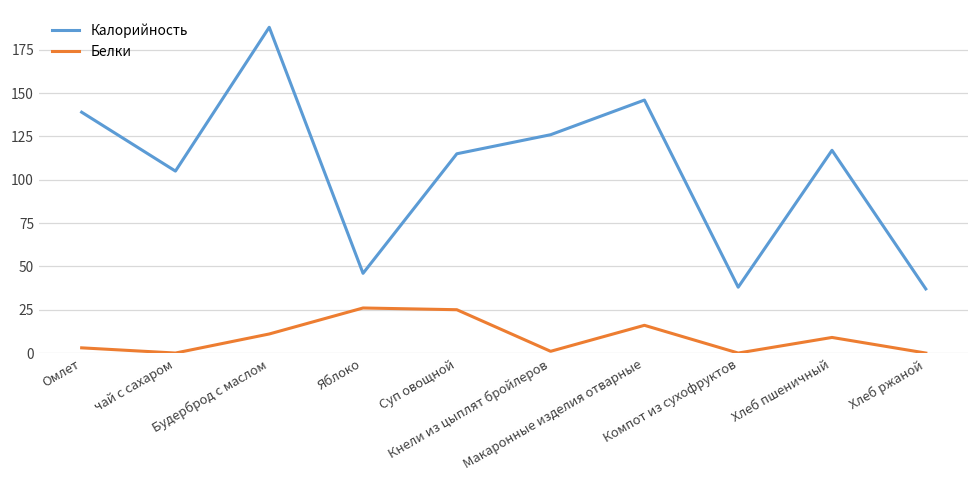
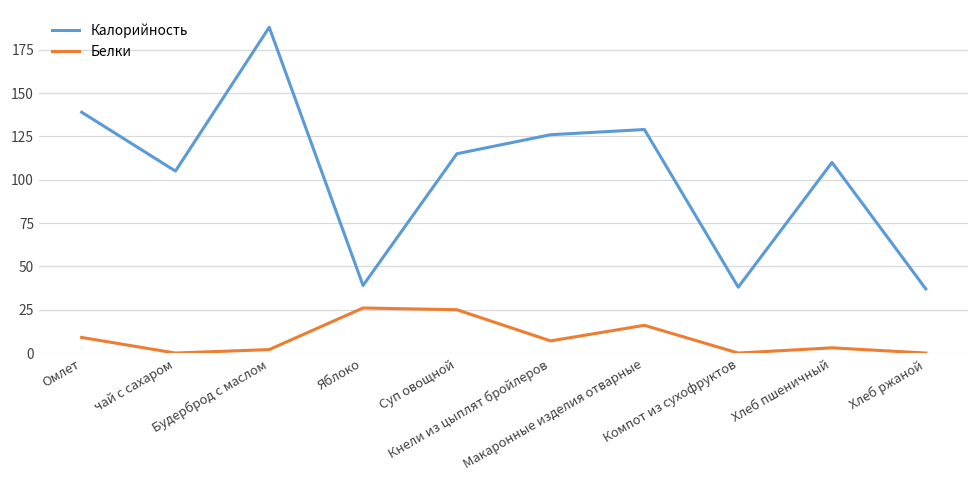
Белки, Омлет: 3 -> 9
Белки, Будерброд с маслом: 11 -> 2
Калорийность, Яблоко: 46 -> 39
Белки, Кнели из цыплят бройлеров: 1 -> 7
Калорийность, Макаронные изделия отварные: 146 -> 129
Калорийность, Хлеб пшеничный: 117 -> 110
Белки, Хлеб пшеничный: 9 -> 3
